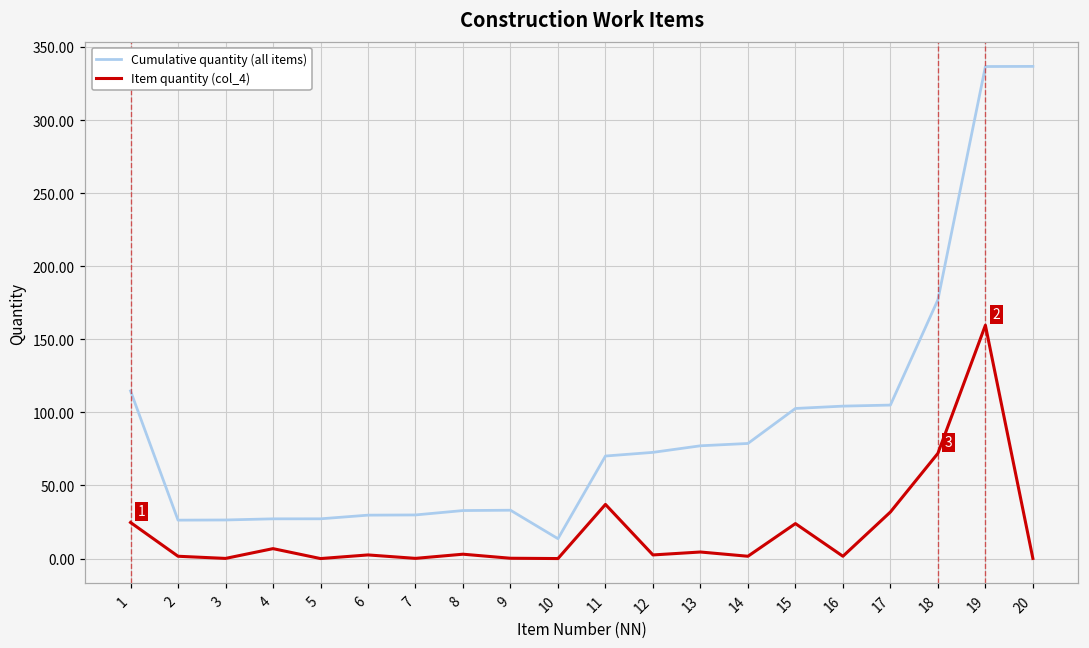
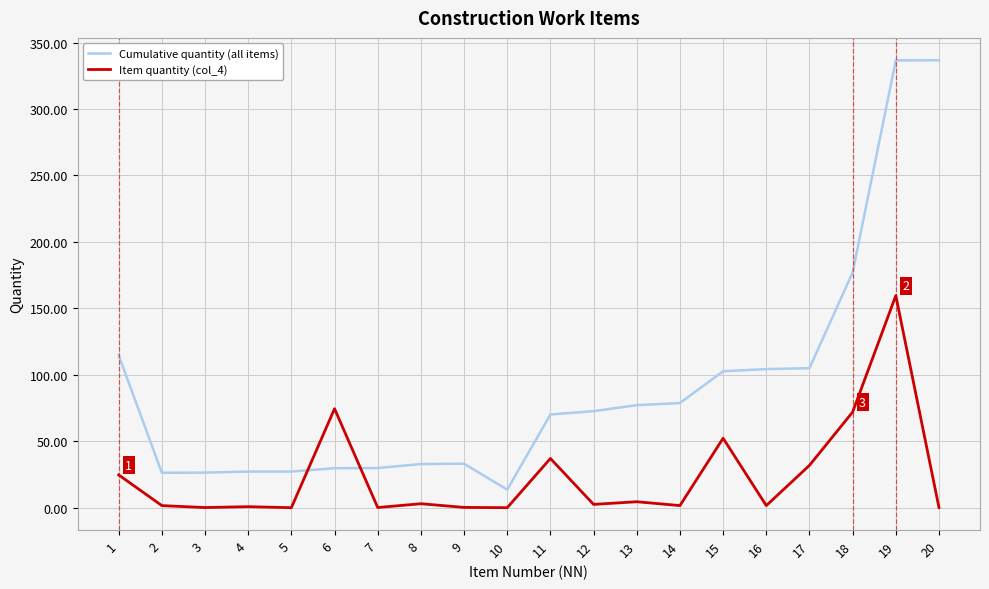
Item quantity (col_4), 4: 7 -> 1
Item quantity (col_4), 6: 3 -> 75
Item quantity (col_4), 15: 24 -> 52
